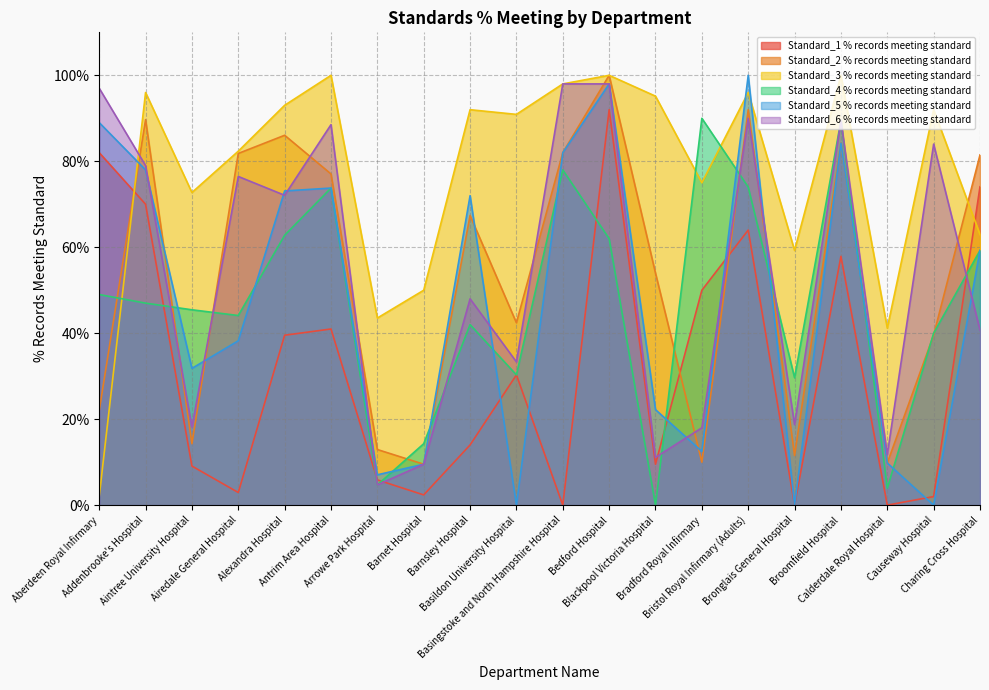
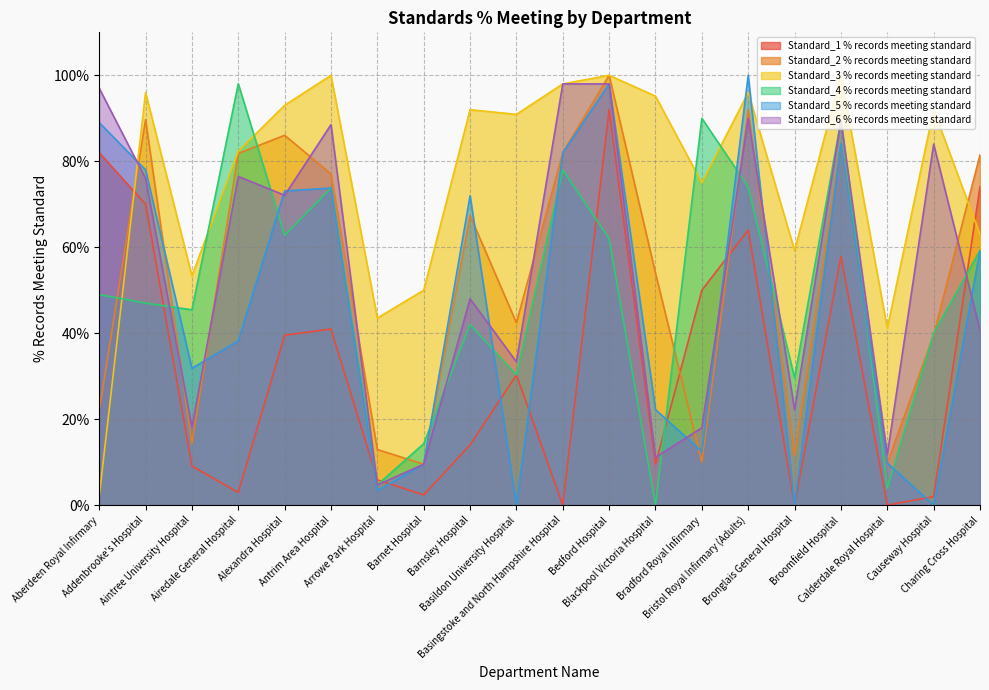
Standard_6 % records meeting standard, Addenbrooke's Hospital: 79% -> 76%
Standard_3 % records meeting standard, Aintree University Hospital: 73% -> 53%
Standard_4 % records meeting standard, Airedale General Hospital: 44% -> 98%
Standard_5 % records meeting standard, Arrowe Park Hospital: 7% -> 3%
Standard_6 % records meeting standard, Bronglais General Hospital: 19% -> 22%
